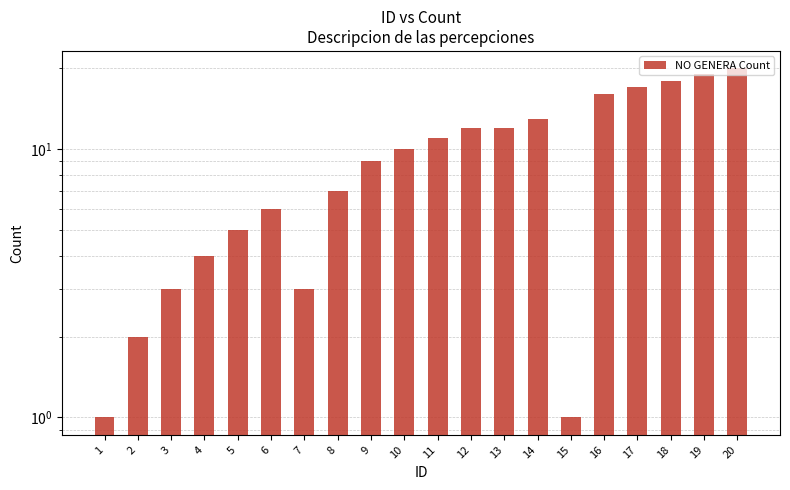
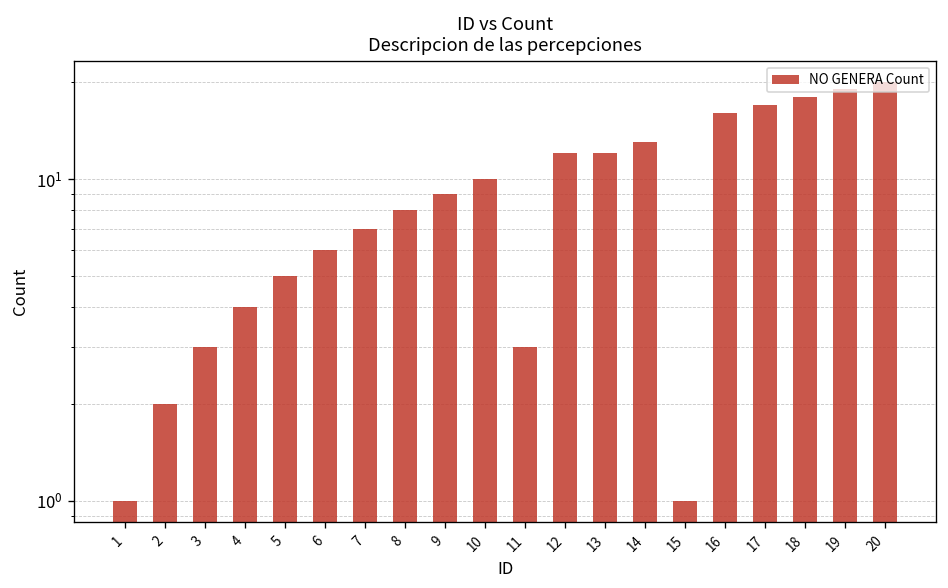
7: 3 -> 7
8: 7 -> 8
11: 11 -> 3
